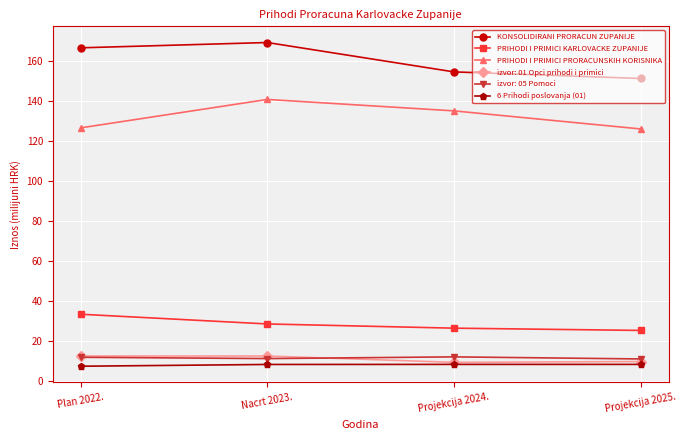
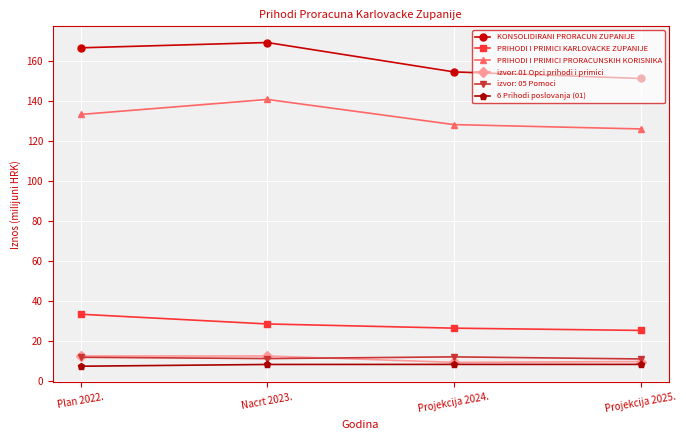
PRIHODI I PRIMICI PRORACUNSKIH KORISNIKA, Plan 2022.: 127 -> 133
PRIHODI I PRIMICI PRORACUNSKIH KORISNIKA, Projekcija 2024.: 135 -> 128
